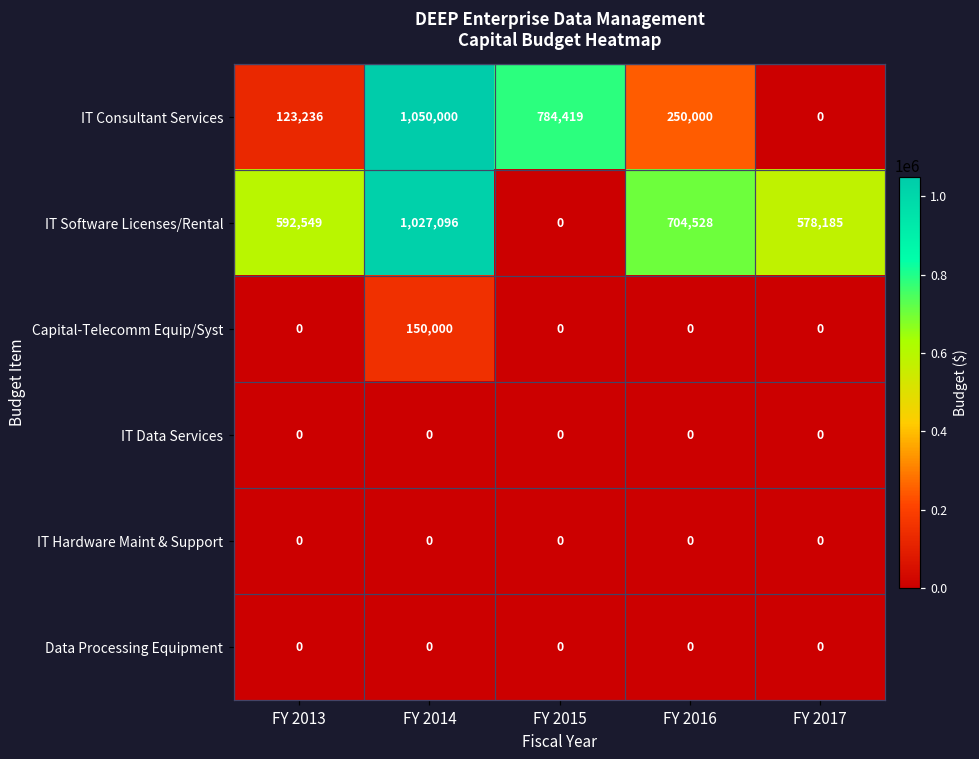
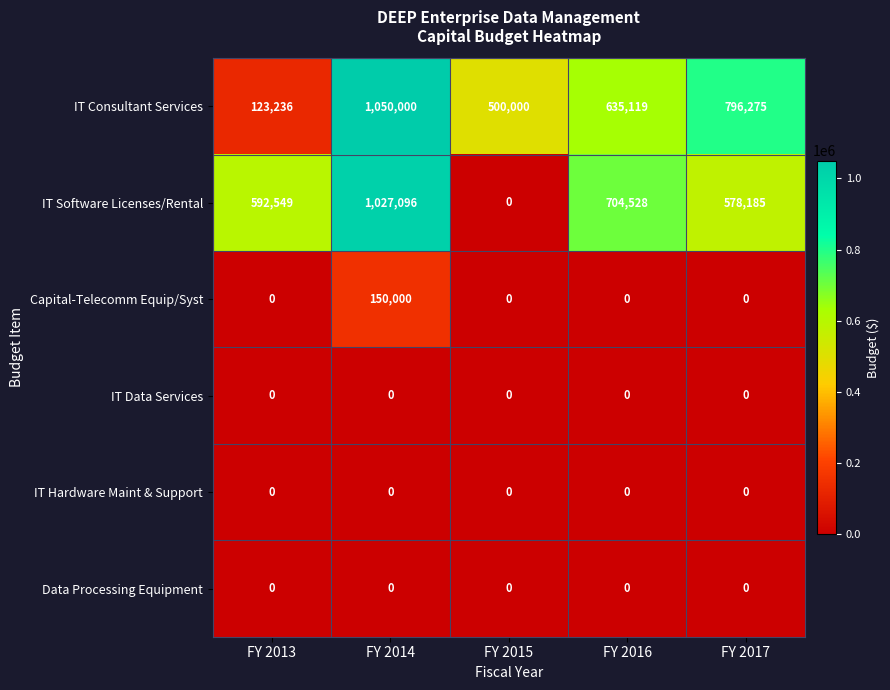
IT Consultant Services, FY 2015: 784,419 -> 500,000
IT Consultant Services, FY 2016: 250,000 -> 635,119
IT Consultant Services, FY 2017: 0 -> 796,275
